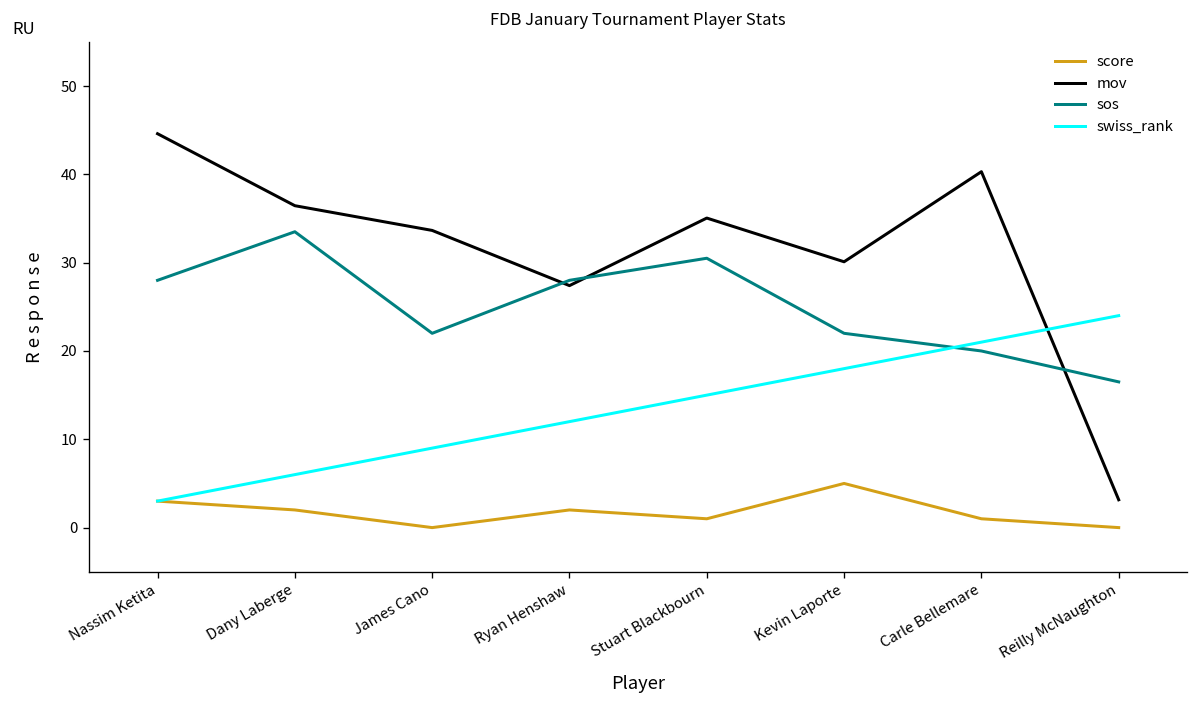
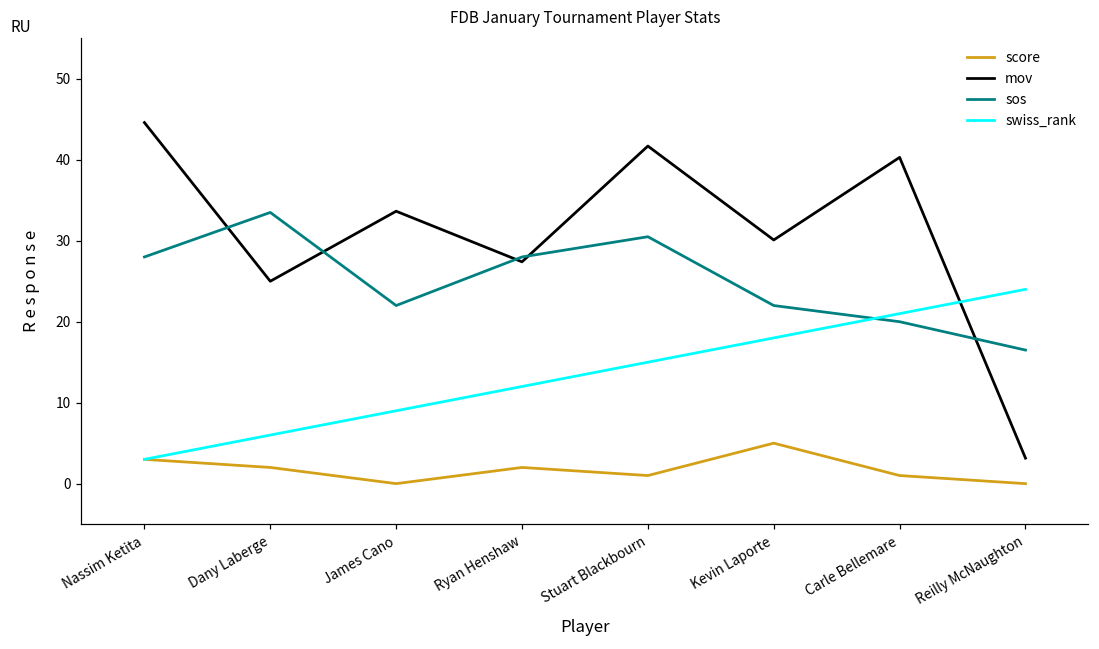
mov, Dany Laberge: 36 -> 25
mov, Stuart Blackbourn: 35 -> 42
